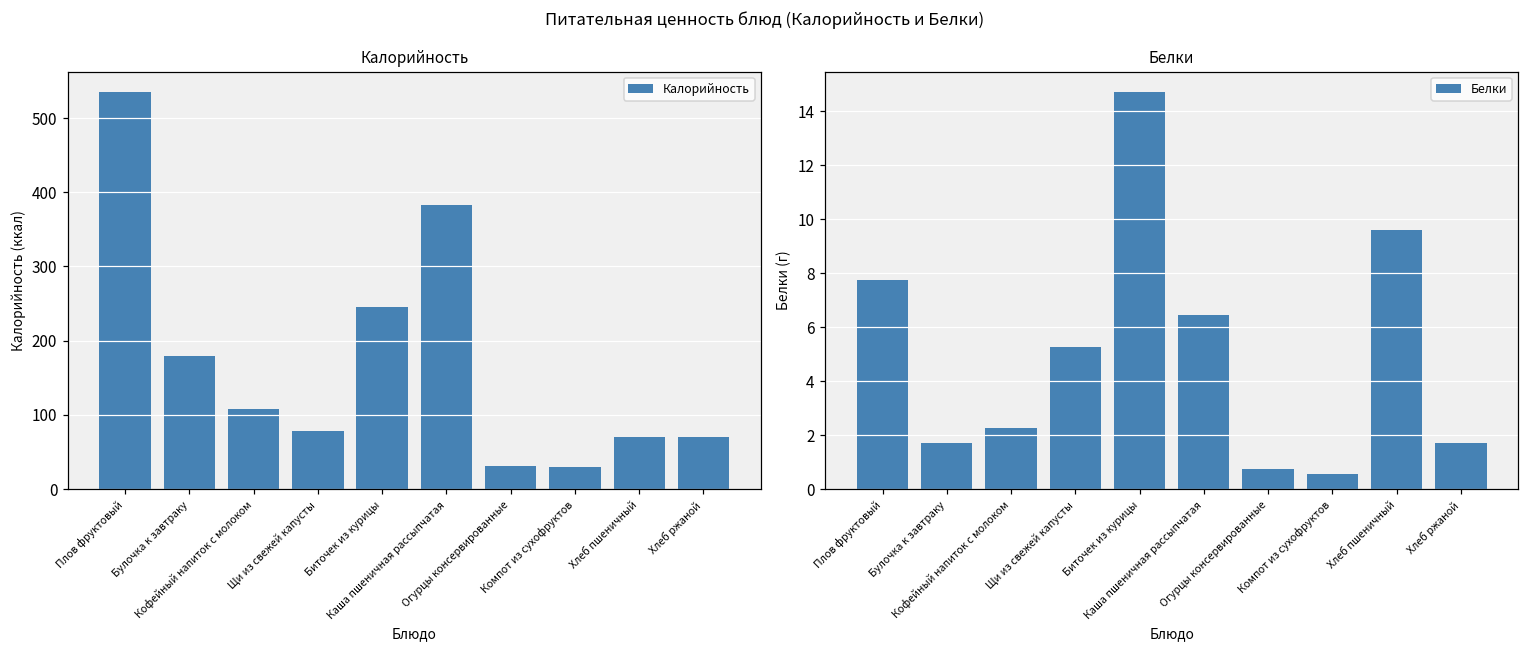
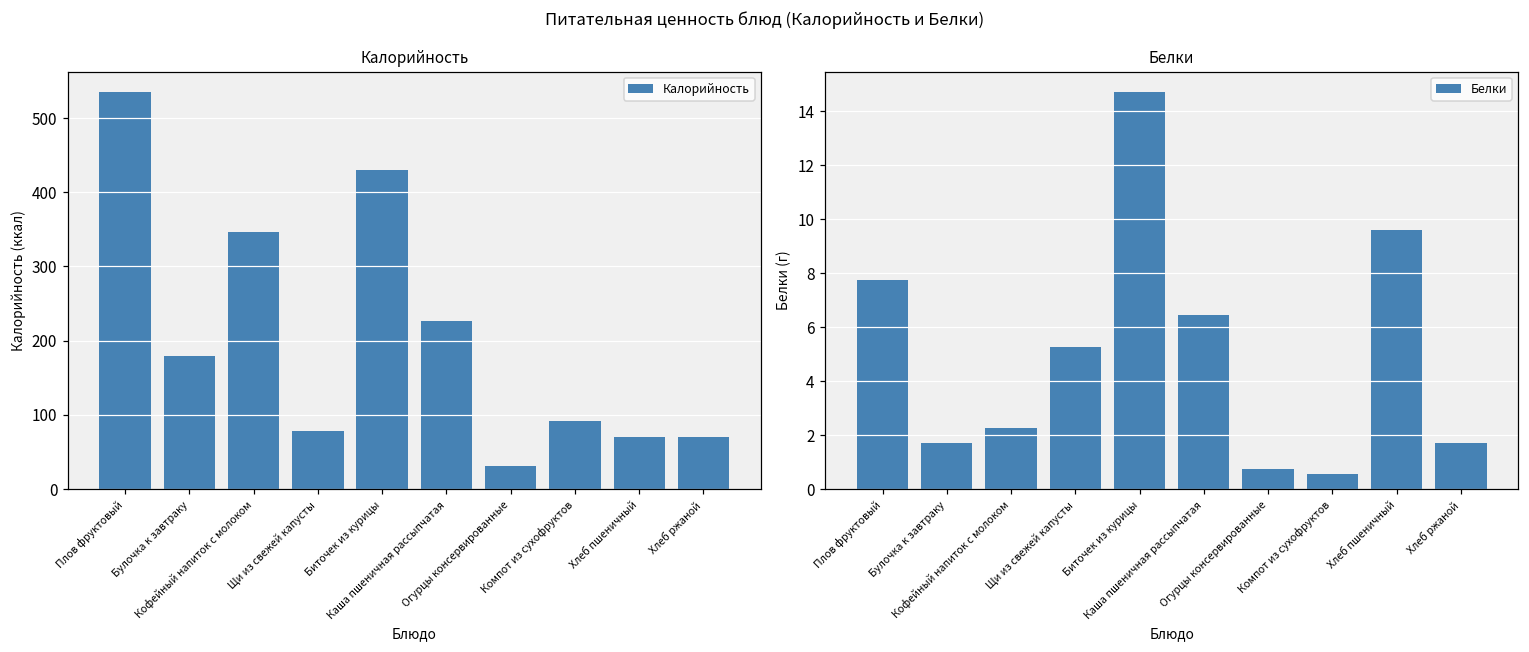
Калорийность, Кофейный напиток с молоком: 110 -> 350
Калорийность, Биточек из курицы: 240 -> 430
Калорийность, Каша пшеничная рассыпчатая: 380 -> 230
Калорийность, Компот из сухофруктов: 30 -> 90
